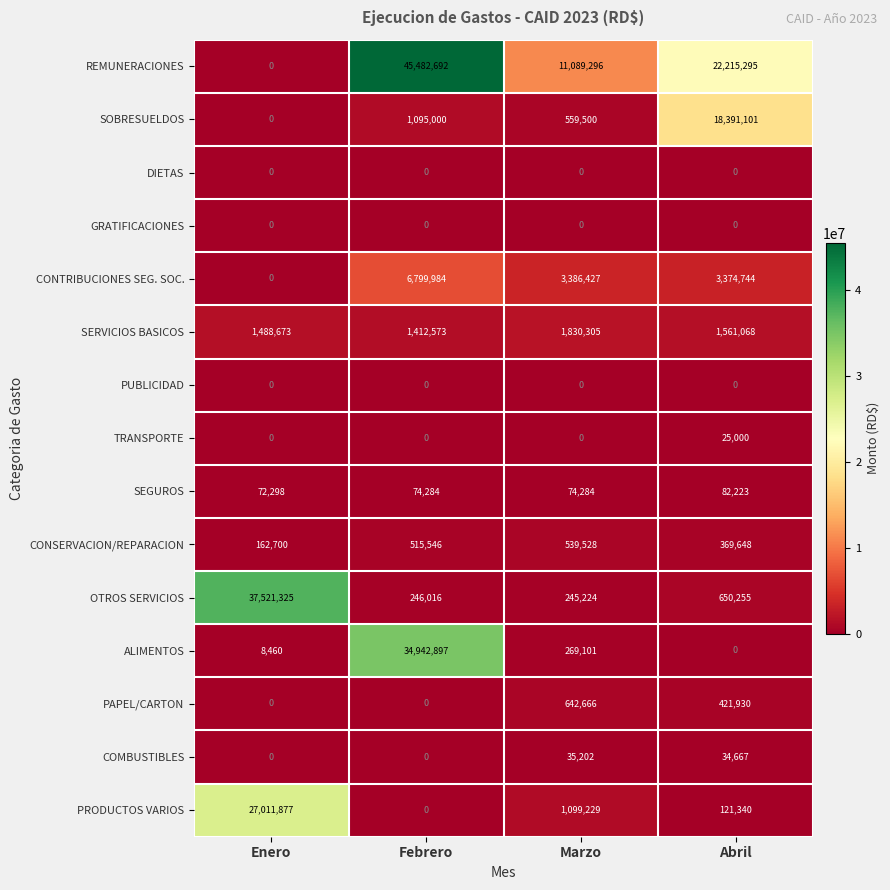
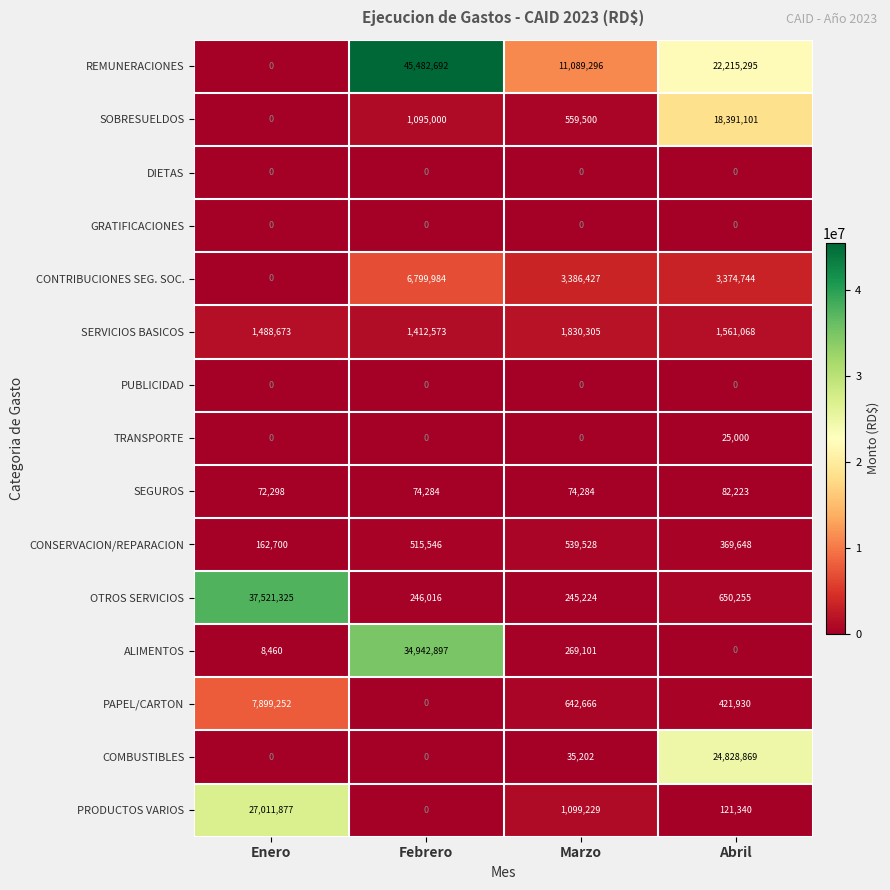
PAPEL/CARTON, Enero: 0 -> 7,899,252
COMBUSTIBLES, Abril: 34,667 -> 24,828,869
